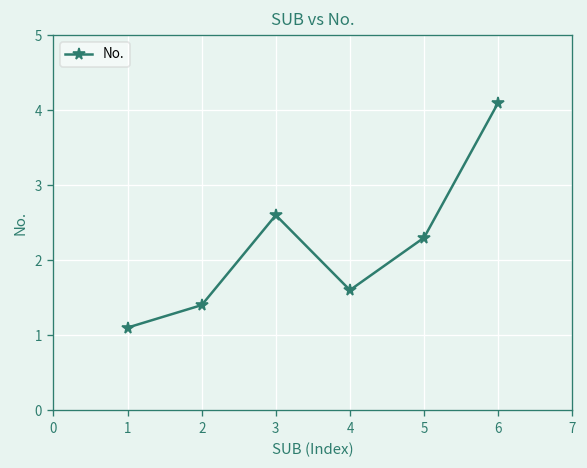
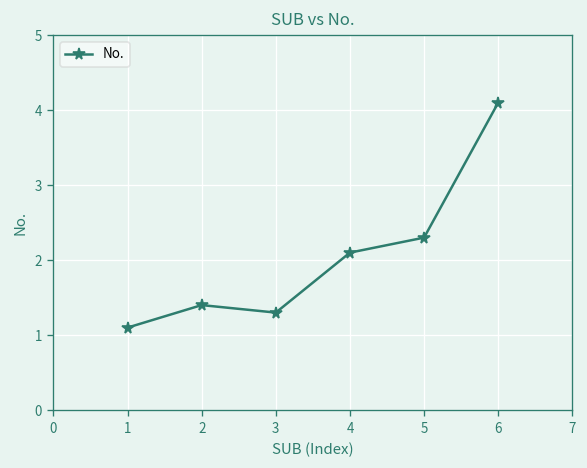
3: 2.6 -> 1.3
4: 1.6 -> 2.1
